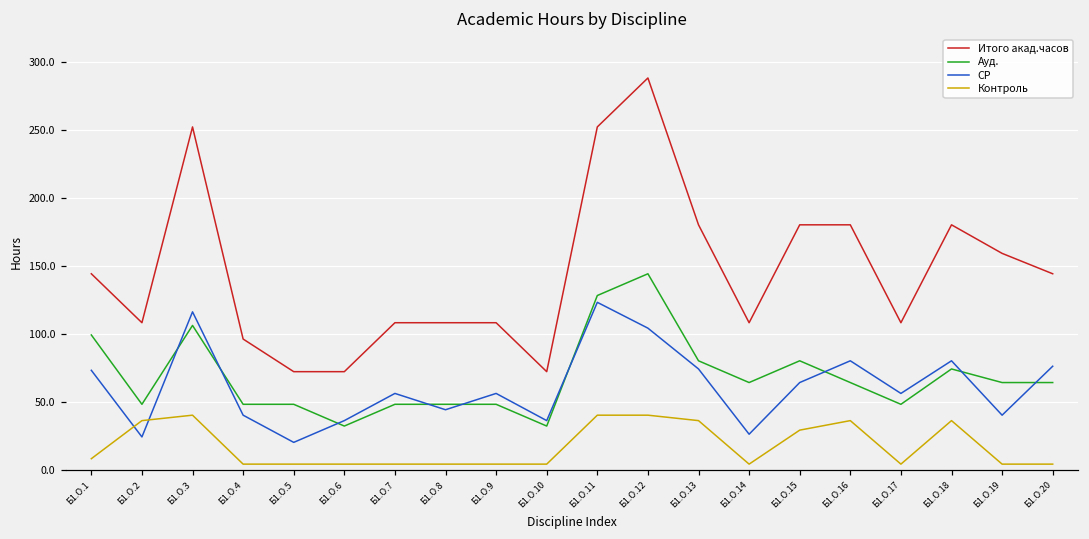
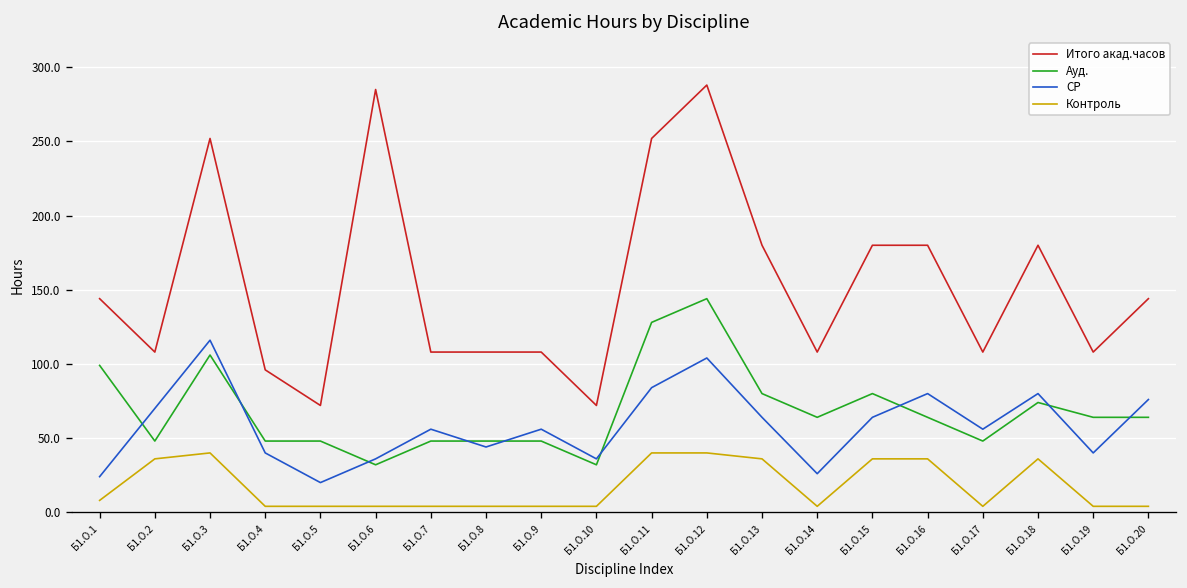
СР, Б1.О.1: 73 -> 24
СР, Б1.О.2: 24 -> 70
Итого акад.часов, Б1.О.6: 72 -> 285
СР, Б1.О.11: 123 -> 84
СР, Б1.О.13: 74 -> 64
Контроль, Б1.О.15: 29 -> 36
Итого акад.часов, Б1.О.19: 159 -> 108
